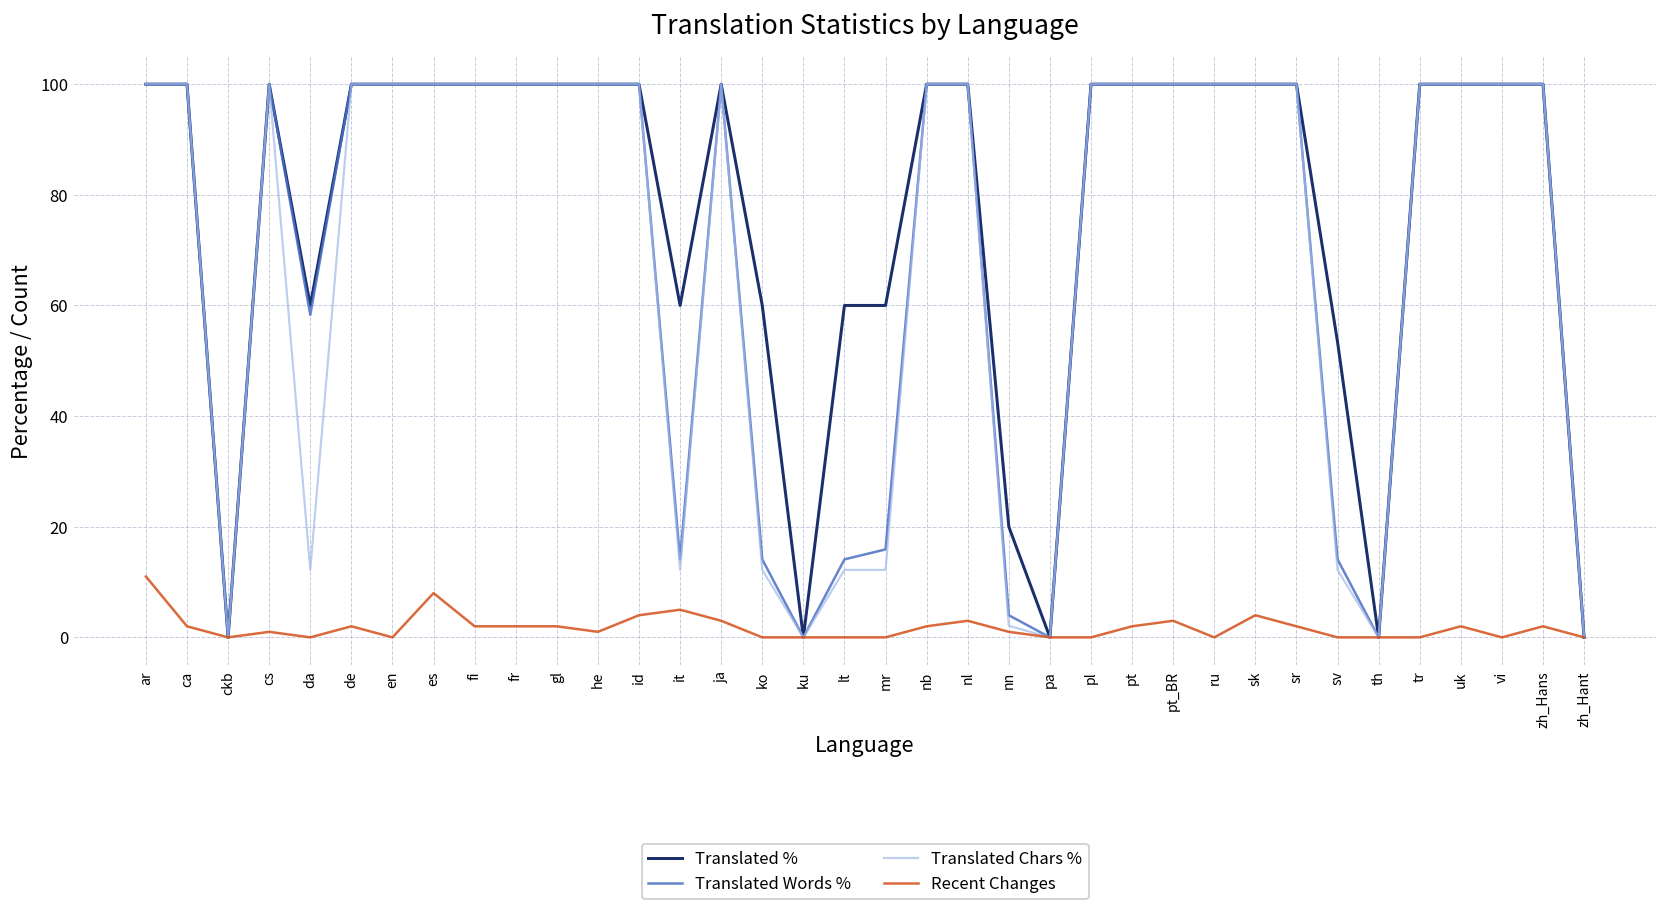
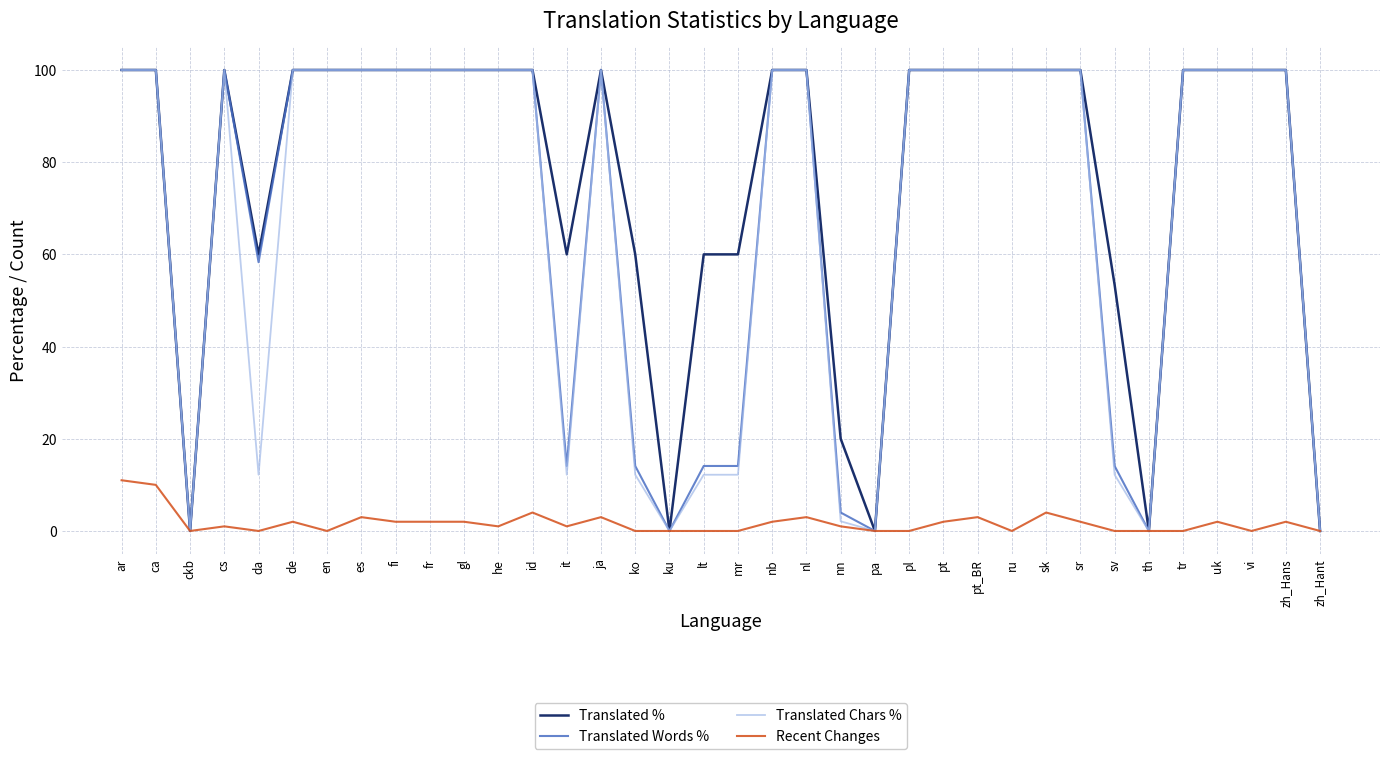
Recent Changes, ca: 2 -> 10
Recent Changes, es: 8 -> 3
Recent Changes, it: 5 -> 1
Translated Words %, mr: 16 -> 14
